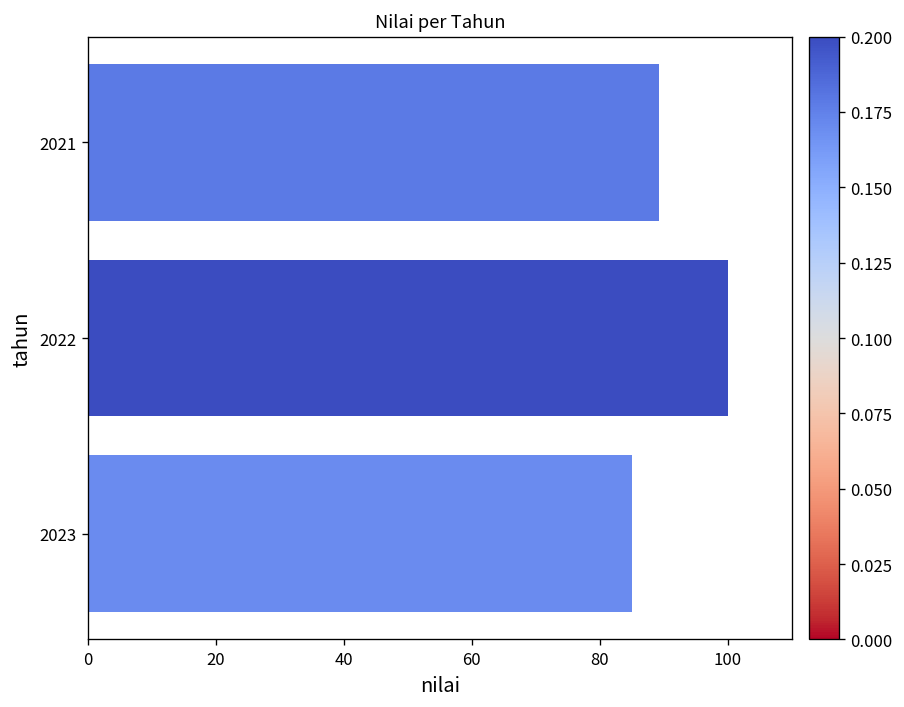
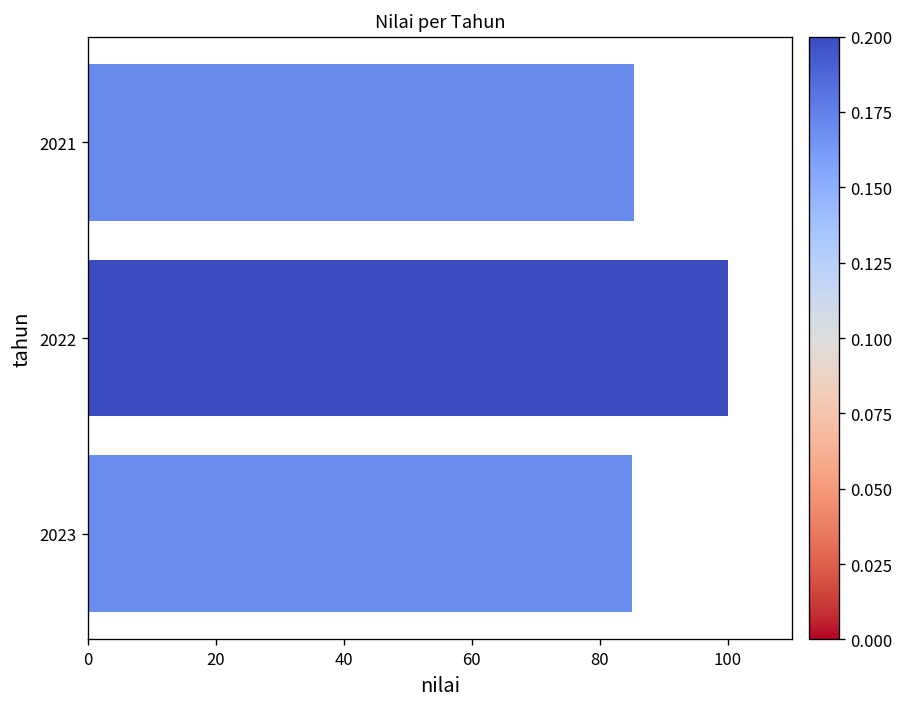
2021: 89 -> 85
